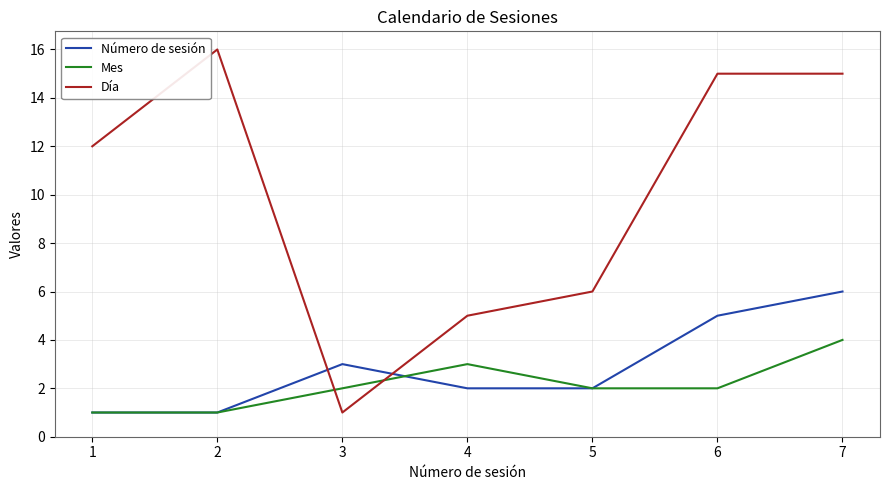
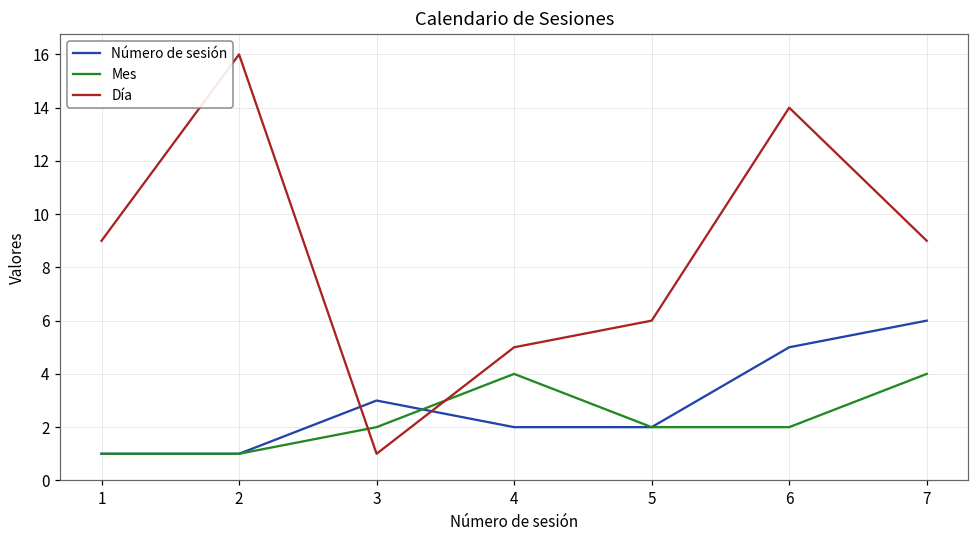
Día, 1: 12 -> 9
Mes, 4: 3 -> 4
Día, 6: 15 -> 14
Día, 7: 15 -> 9
